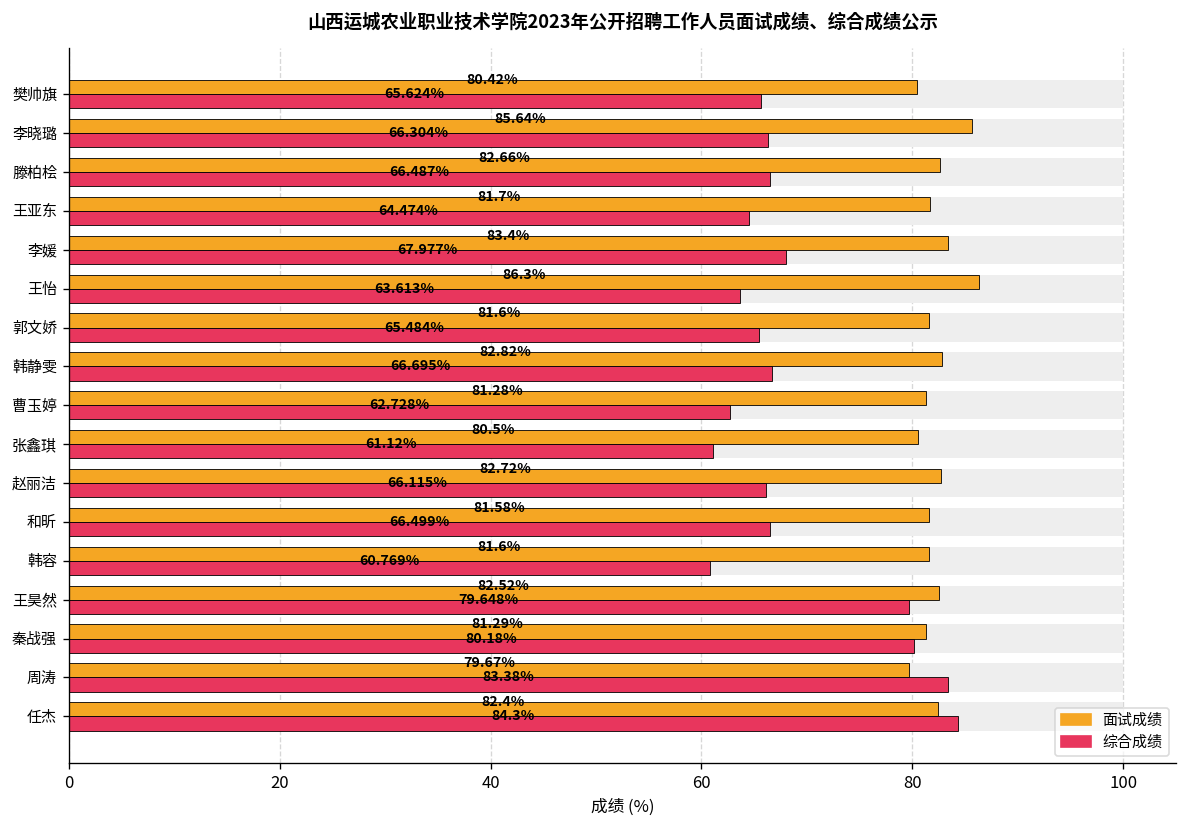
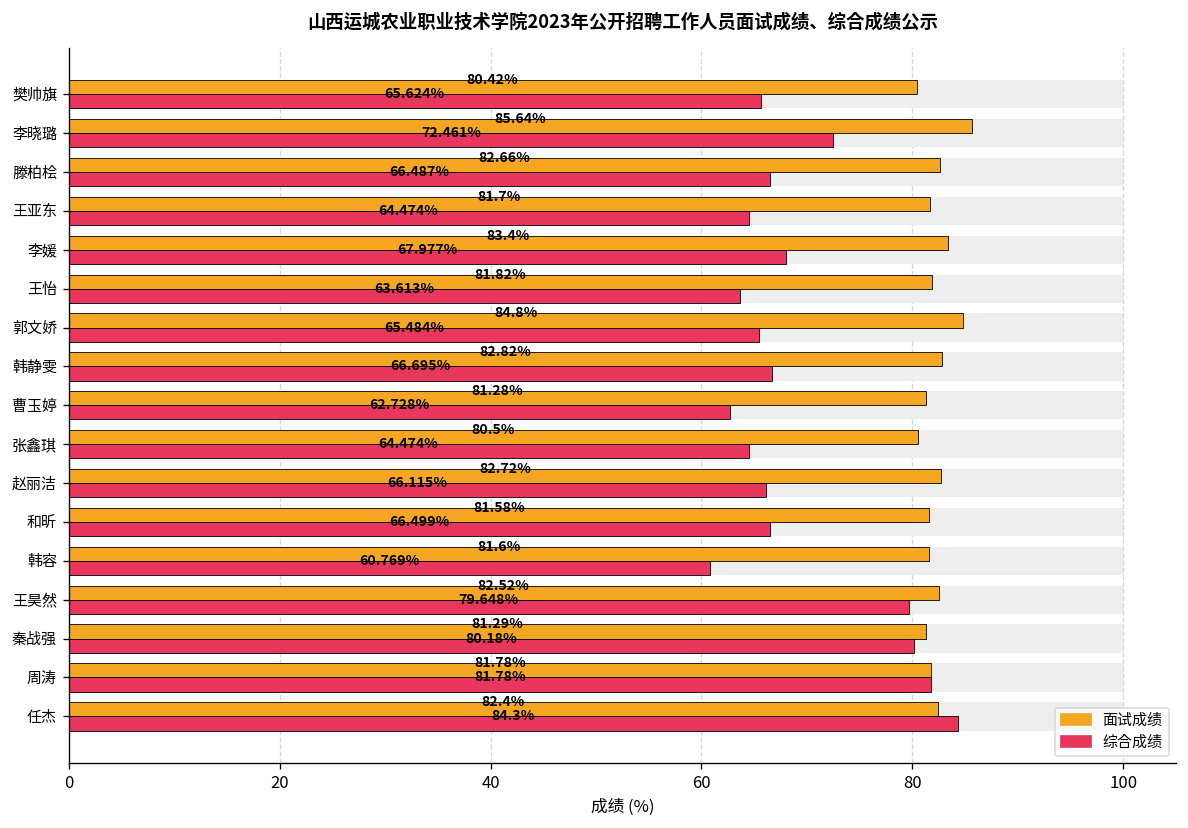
综合成绩, 李晓璐: 66.304% -> 72.461%
面试成绩, 王怡: 86.3% -> 81.82%
面试成绩, 郭文娇: 81.6% -> 84.8%
综合成绩, 张鑫琪: 61.12% -> 64.474%
面试成绩, 周涛: 79.67% -> 81.78%
综合成绩, 周涛: 83.38% -> 81.78%
